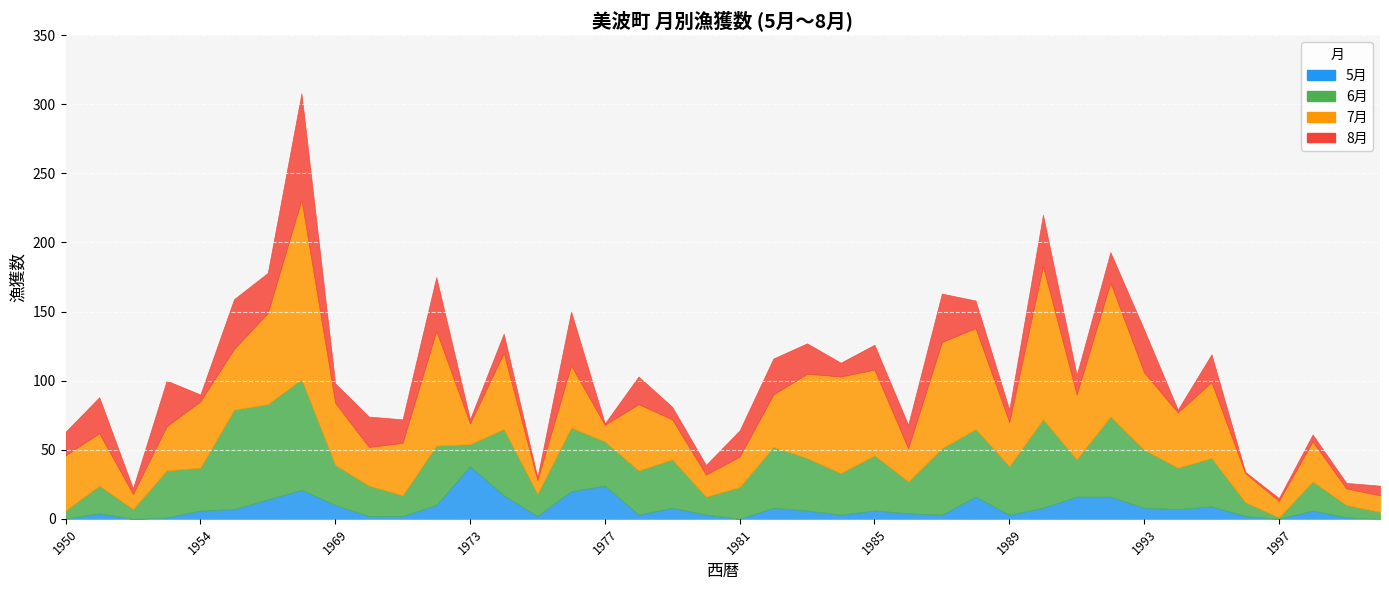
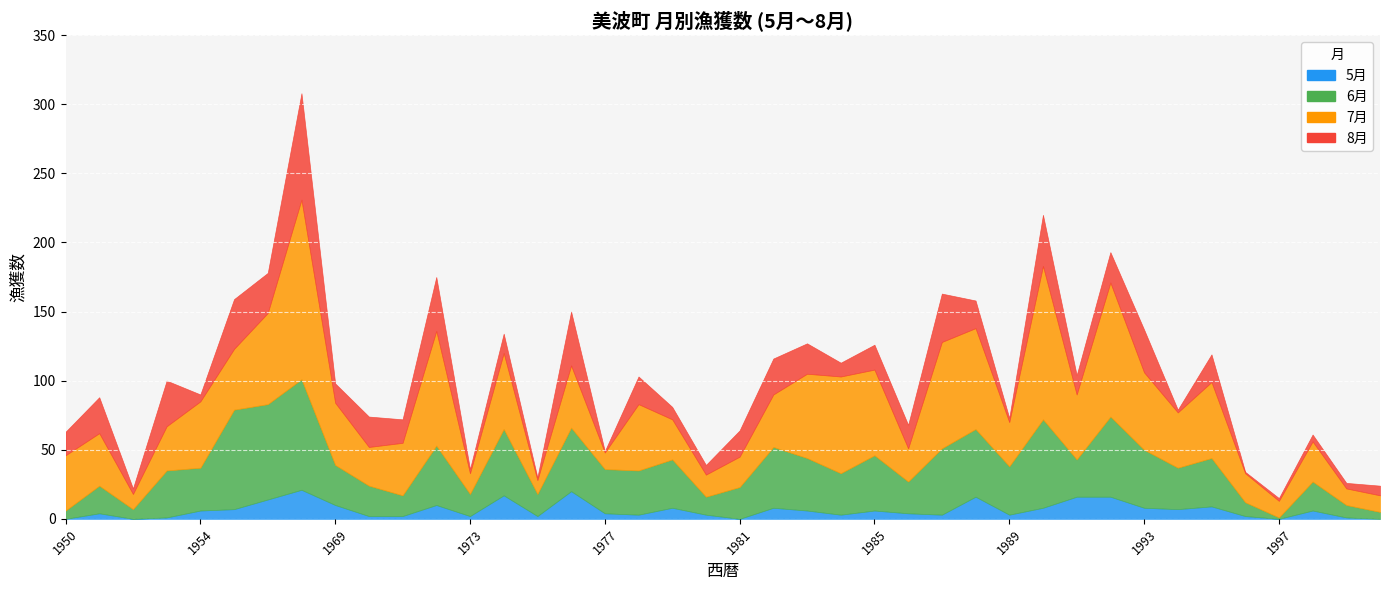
5月, 1973: 38 -> 2
5月, 1977: 24 -> 4
8月, 1989: 9 -> 3
